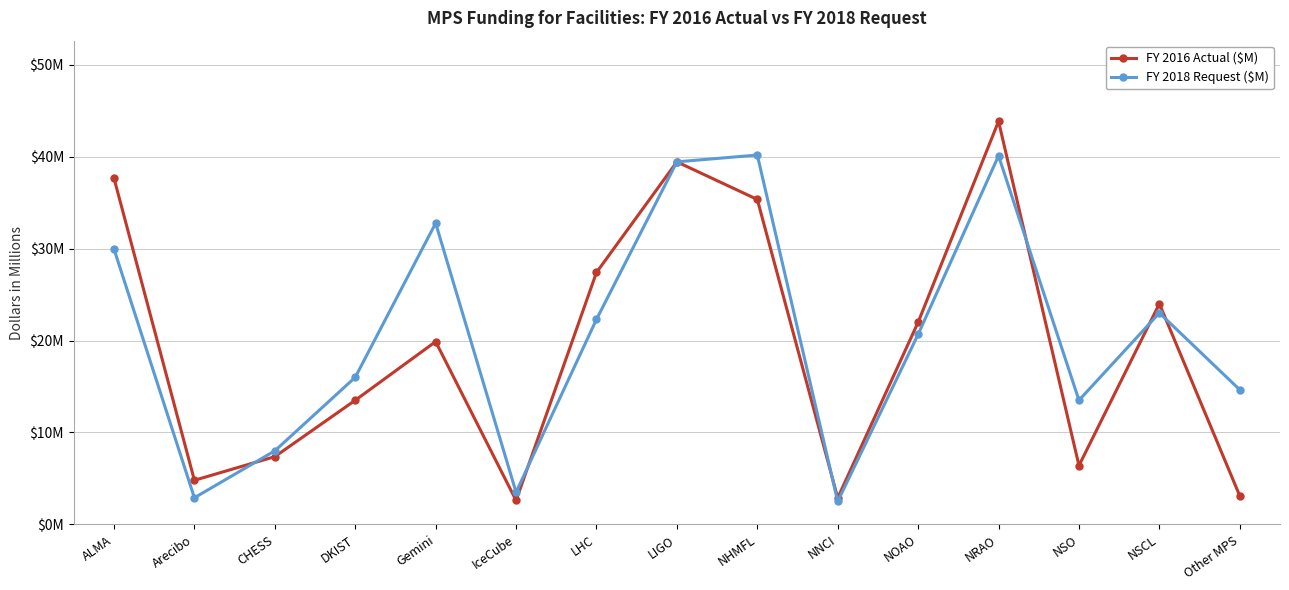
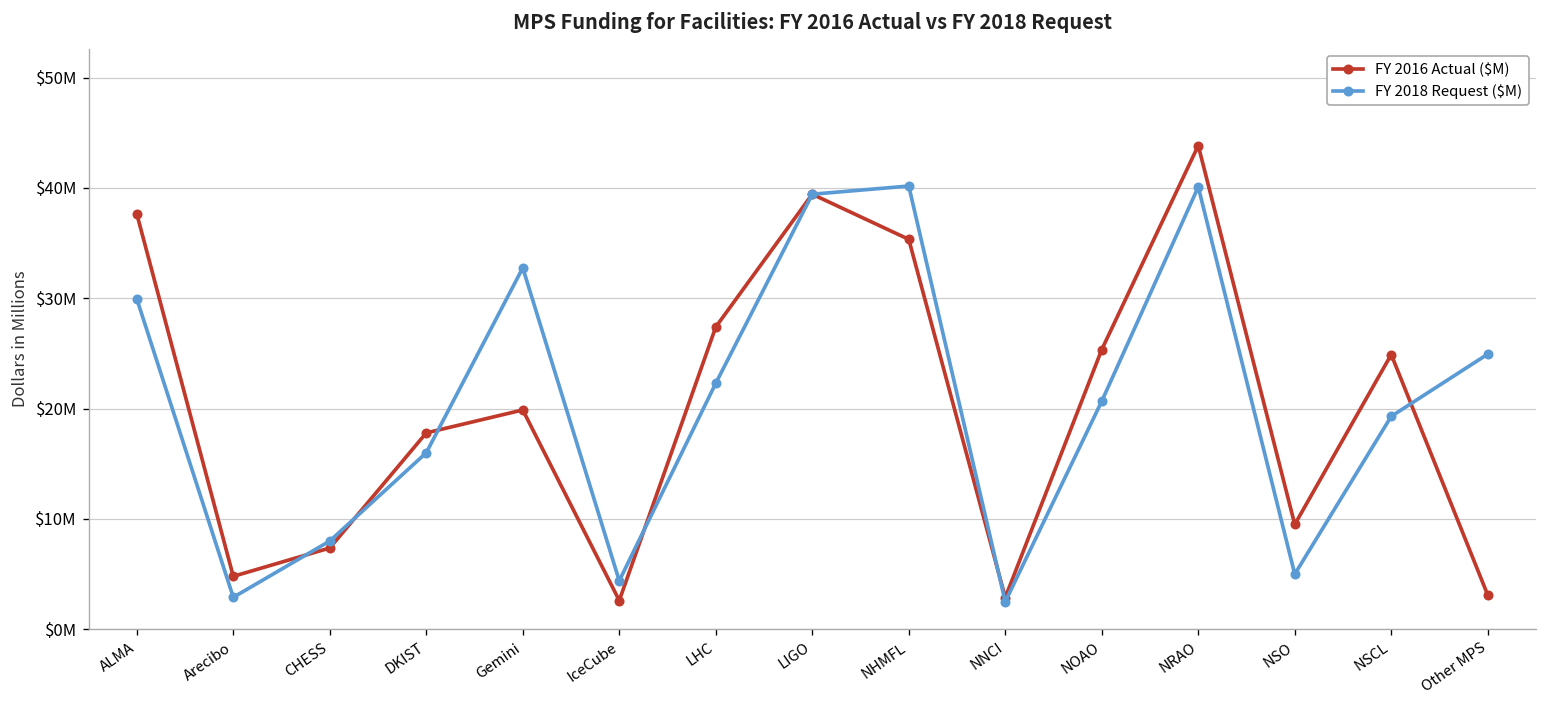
FY 2016 Actual ($M), DKIST: $14000000 -> $18000000
FY 2018 Request ($M), IceCube: $3500000 -> $4400000
FY 2016 Actual ($M), NOAO: $22000000 -> $25000000
FY 2016 Actual ($M), NSO: $6000000 -> $10000000
FY 2018 Request ($M), NSO: $14000000 -> $5000000
FY 2016 Actual ($M), NSCL: $24000000 -> $25000000
FY 2018 Request ($M), NSCL: $23000000 -> $19000000
FY 2018 Request ($M), Other MPS: $15000000 -> $25000000
